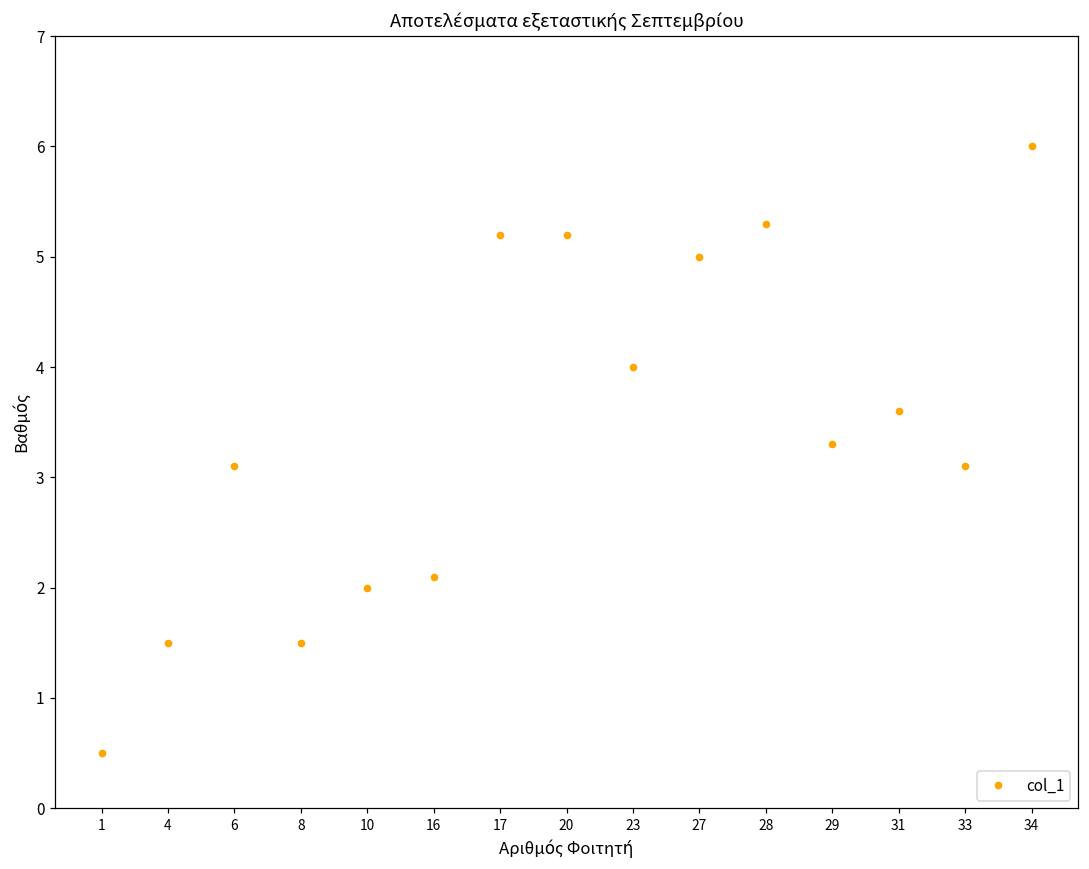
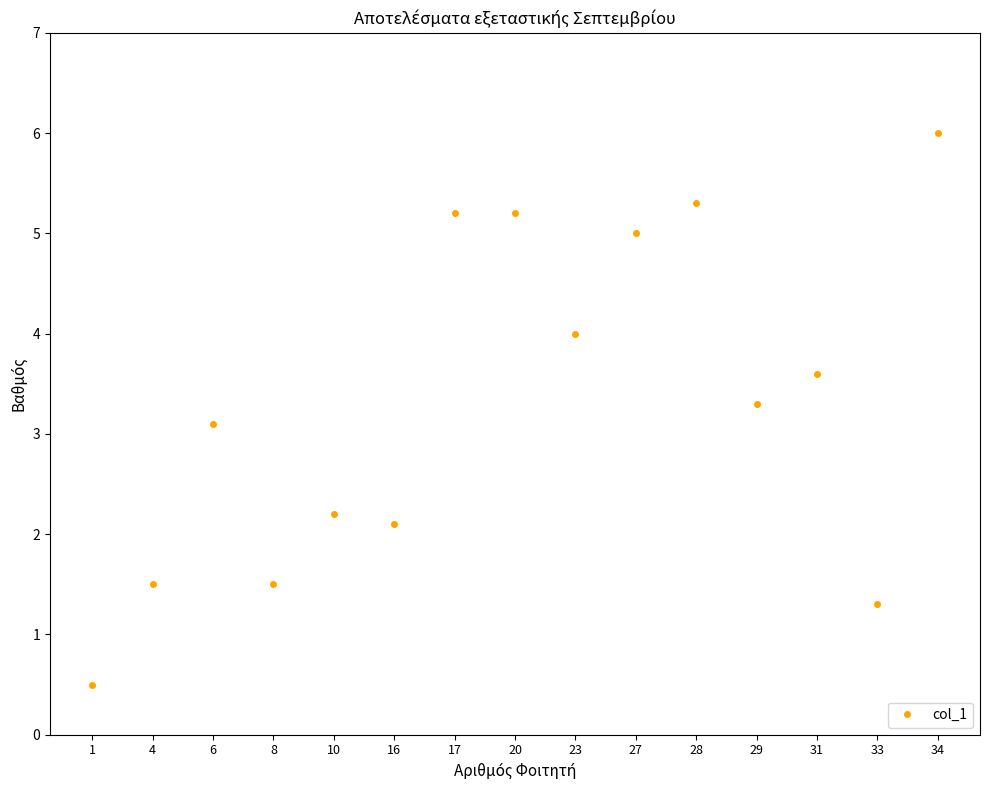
10: 2.0 -> 2.2
33: 3.1 -> 1.3
